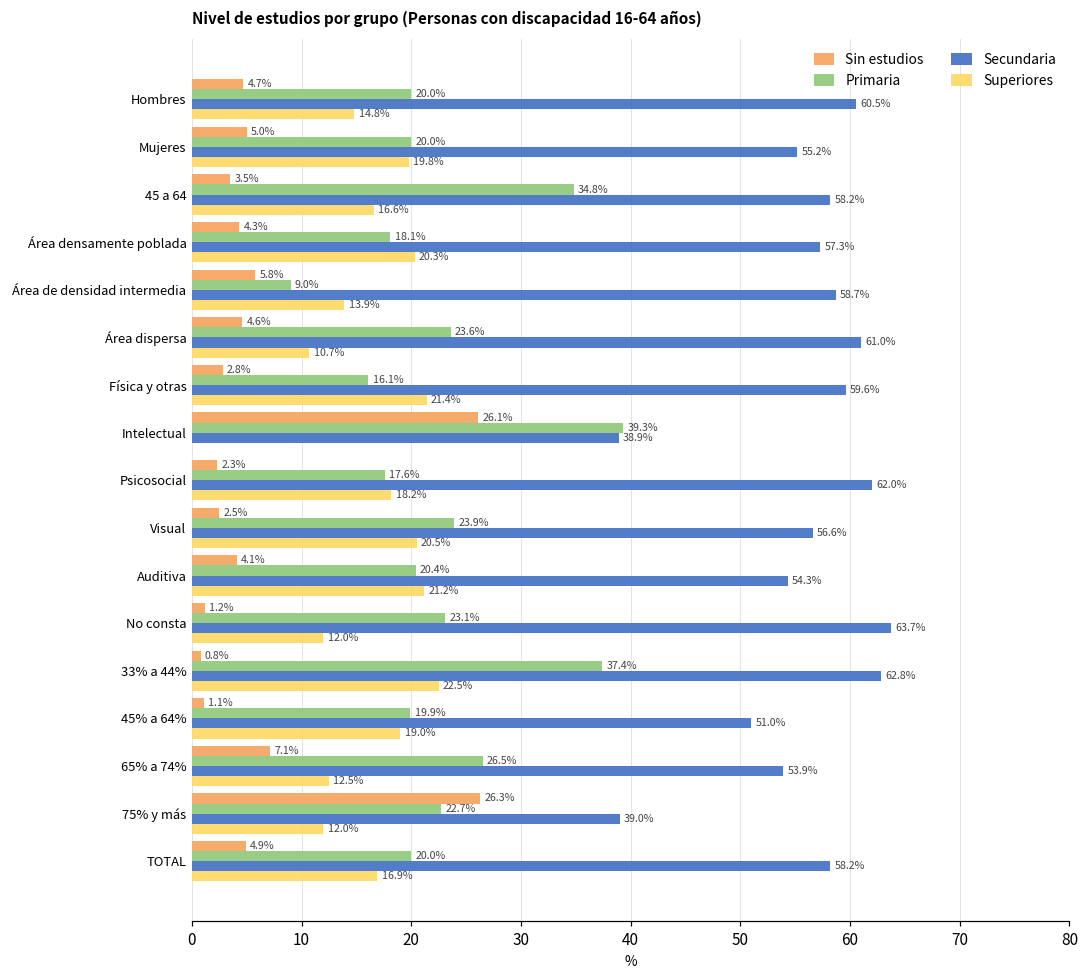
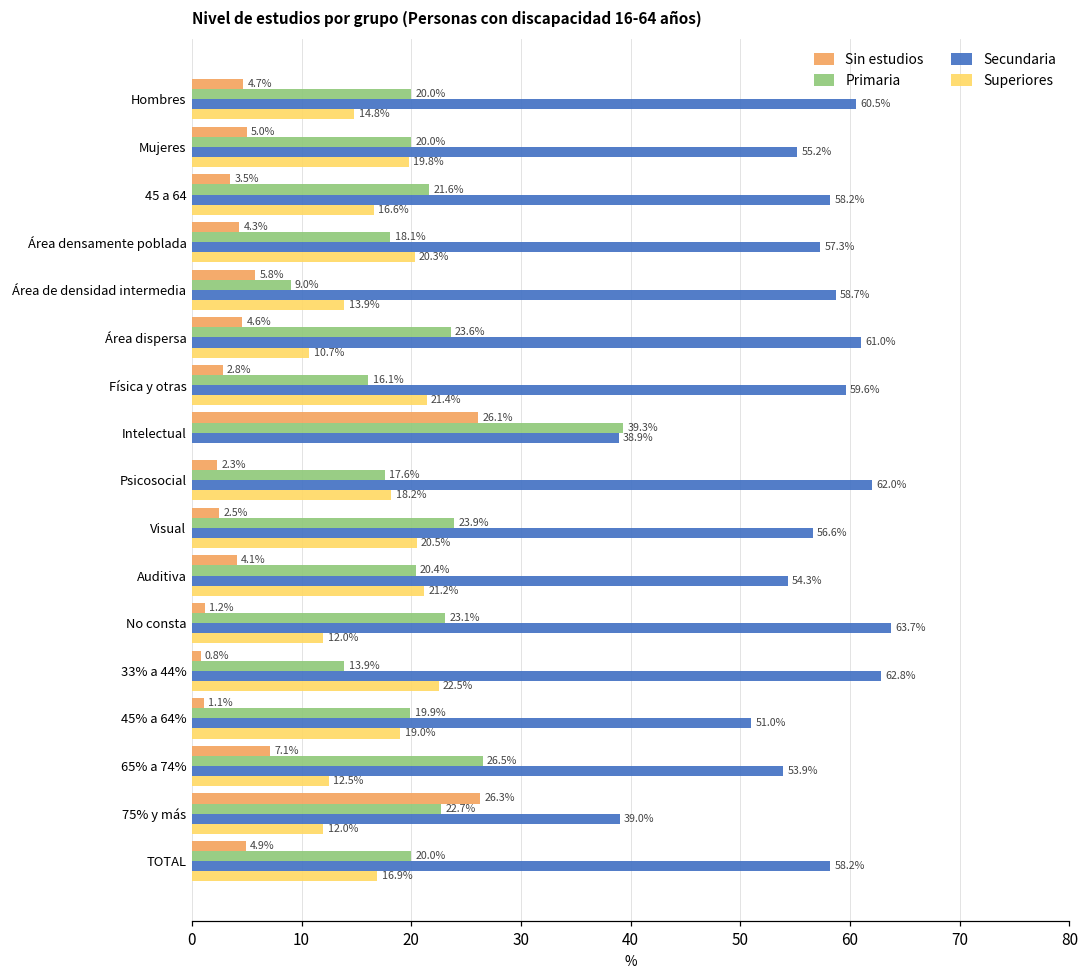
Primaria, 45 a 64: 34.8% -> 21.6%
Primaria, 33% a 44%: 37.4% -> 13.9%
